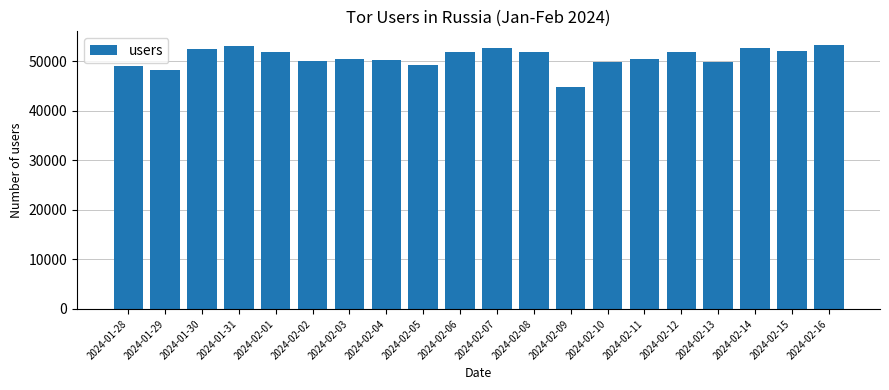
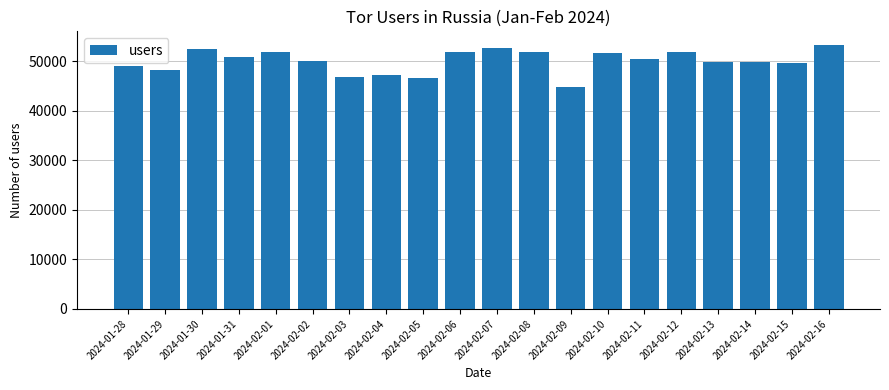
2024-01-31: 53000 -> 51000
2024-02-03: 50000 -> 47000
2024-02-04: 50000 -> 47000
2024-02-05: 49000 -> 47000
2024-02-10: 50000 -> 52000
2024-02-14: 53000 -> 50000
2024-02-15: 52000 -> 50000
